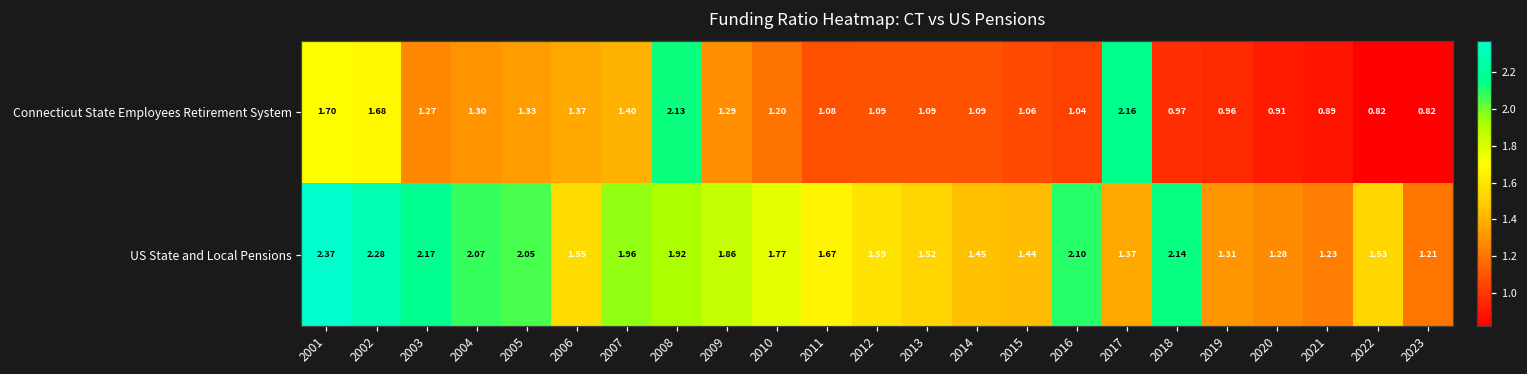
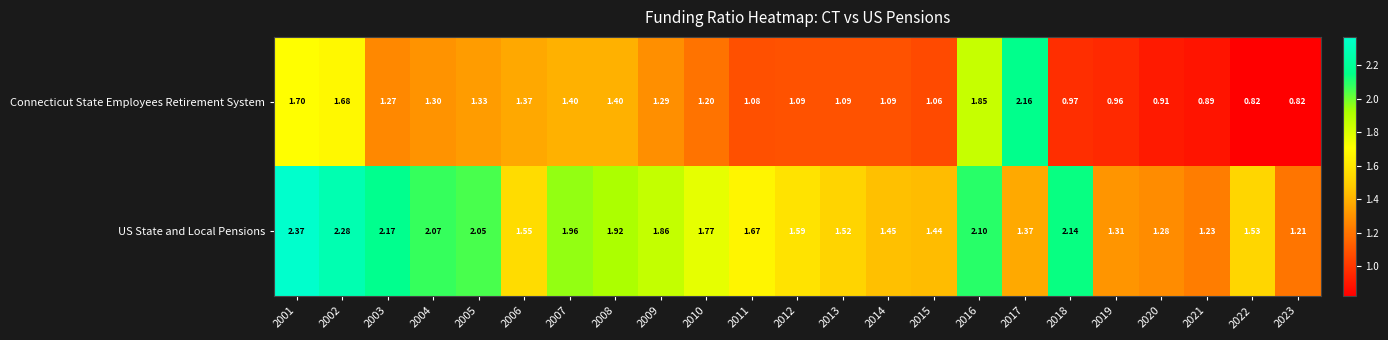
Connecticut State Employees Retirement System, 2008: 2.13 -> 1.40
Connecticut State Employees Retirement System, 2016: 1.04 -> 1.85
